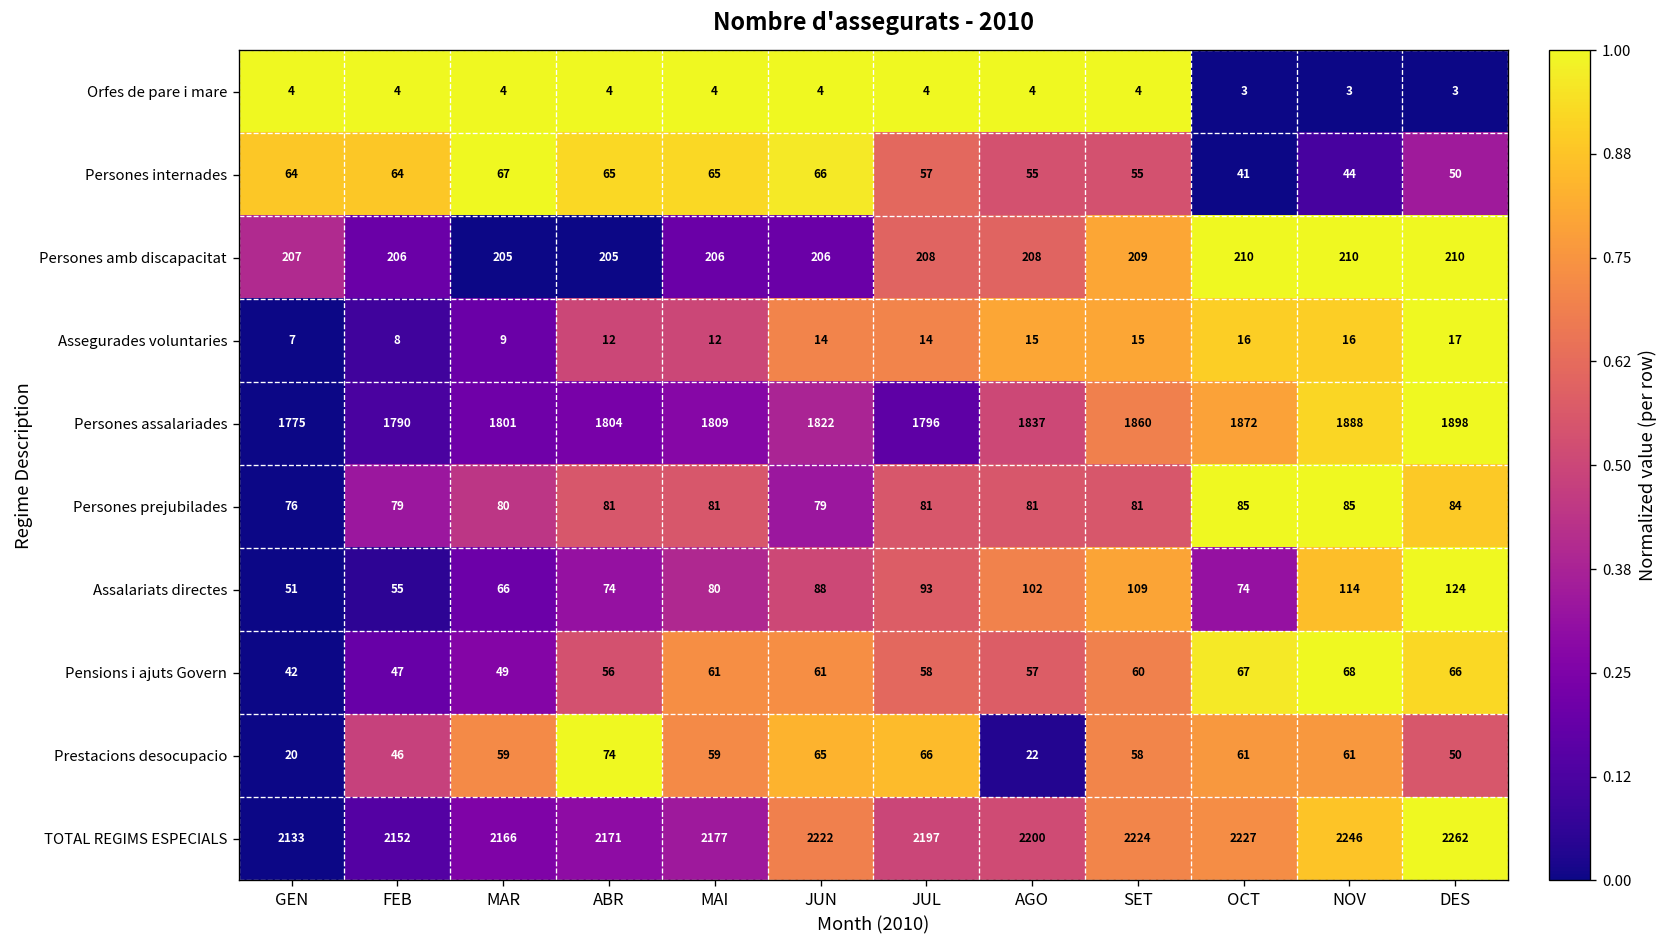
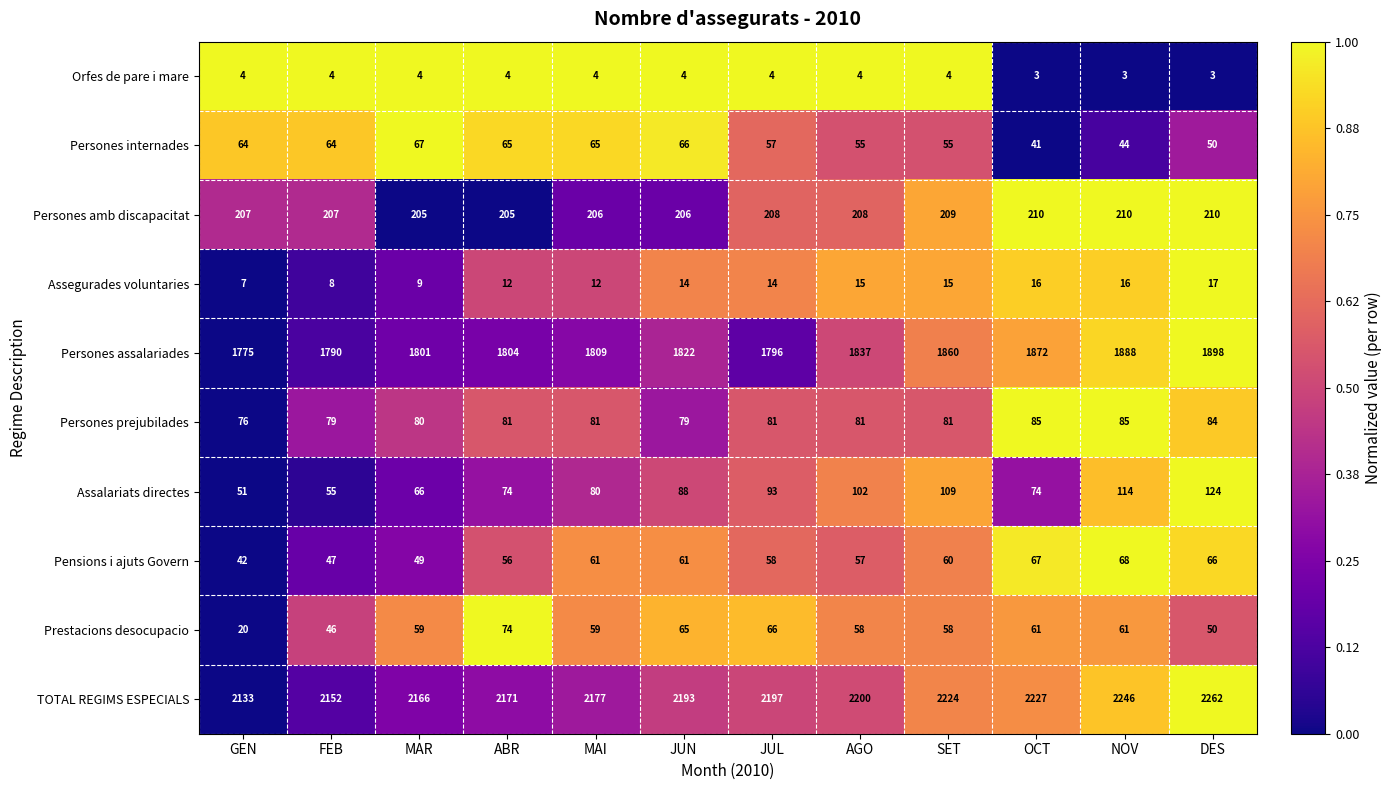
Persones amb discapacitat, FEB: 206 -> 207
Prestacions desocupacio, AGO: 22 -> 58
TOTAL REGIMS ESPECIALS, JUN: 2222 -> 2193
